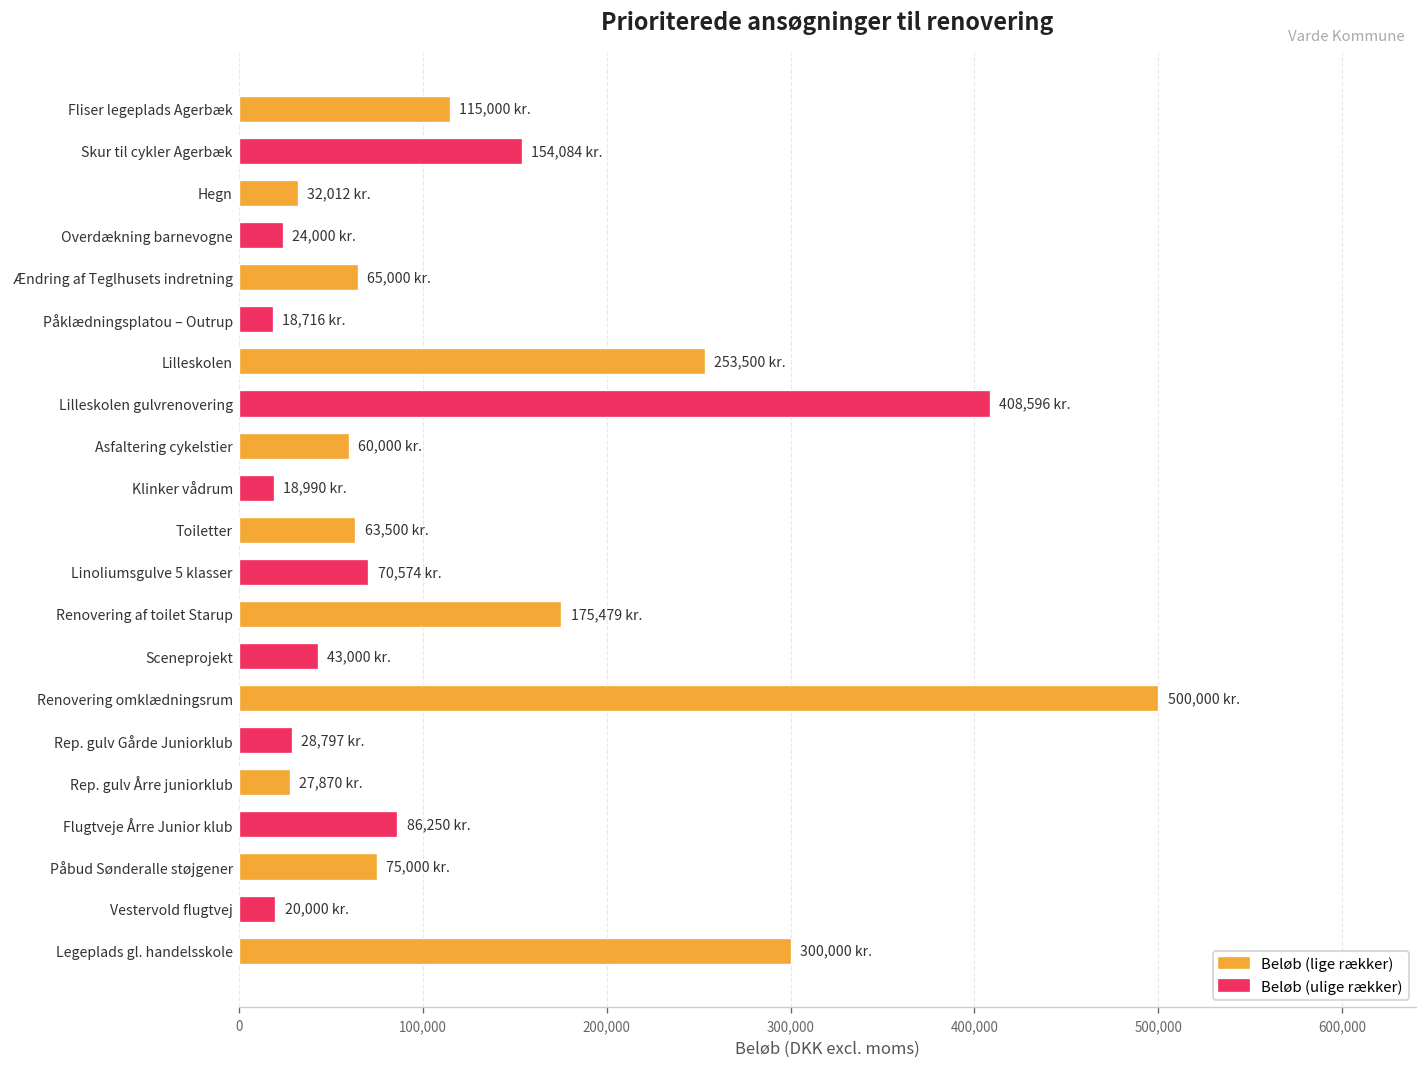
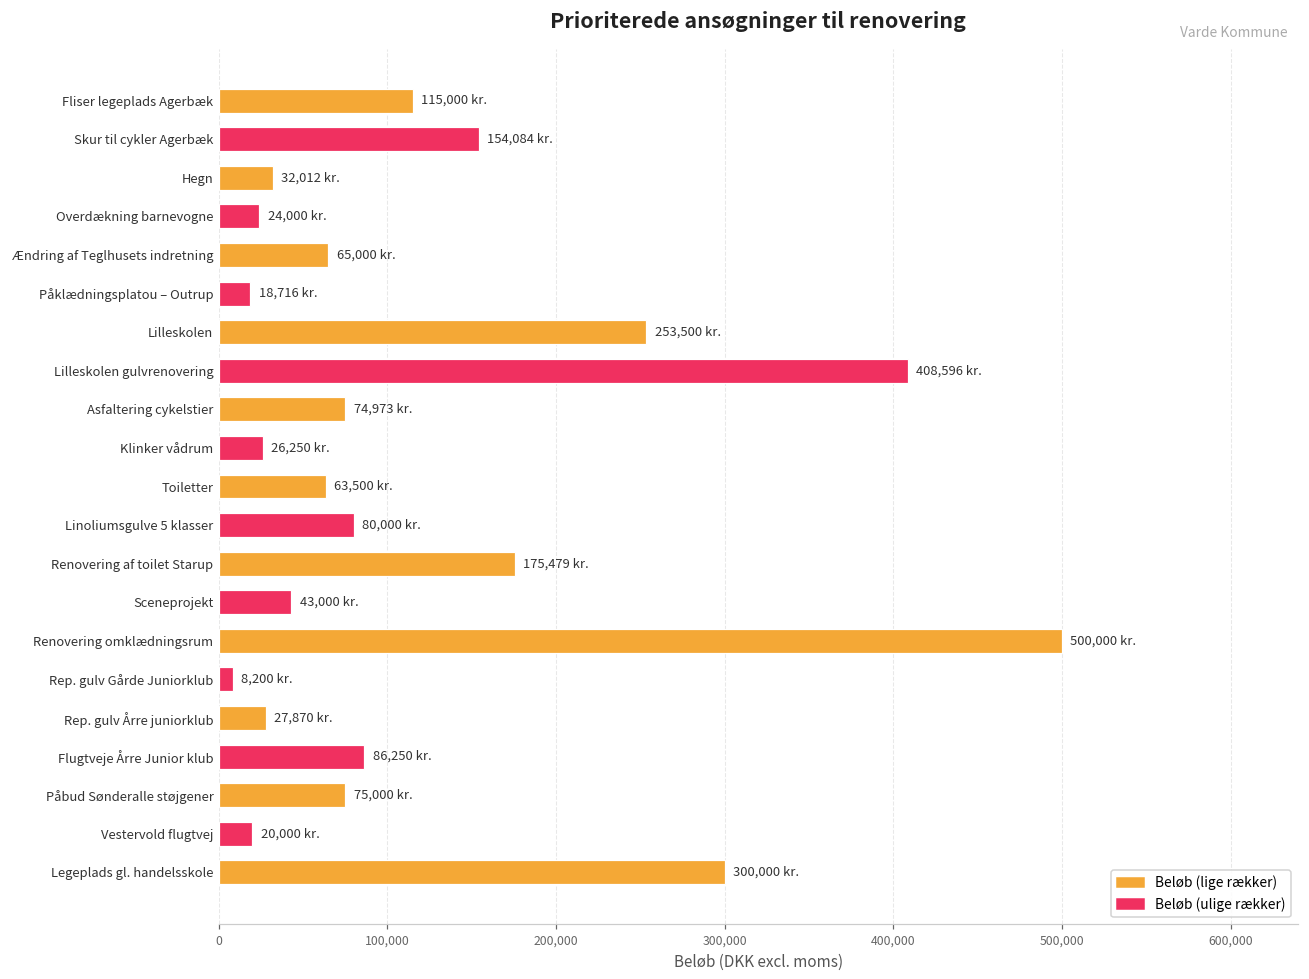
Asfaltering cykelstier: 60,000 -> 74,973
Klinker vådrum: 18,990 -> 26,250
Linoliumsgulve 5 klasser: 70,574 -> 80,000
Rep. gulv Gårde Juniorklub: 28,797 -> 8,200
